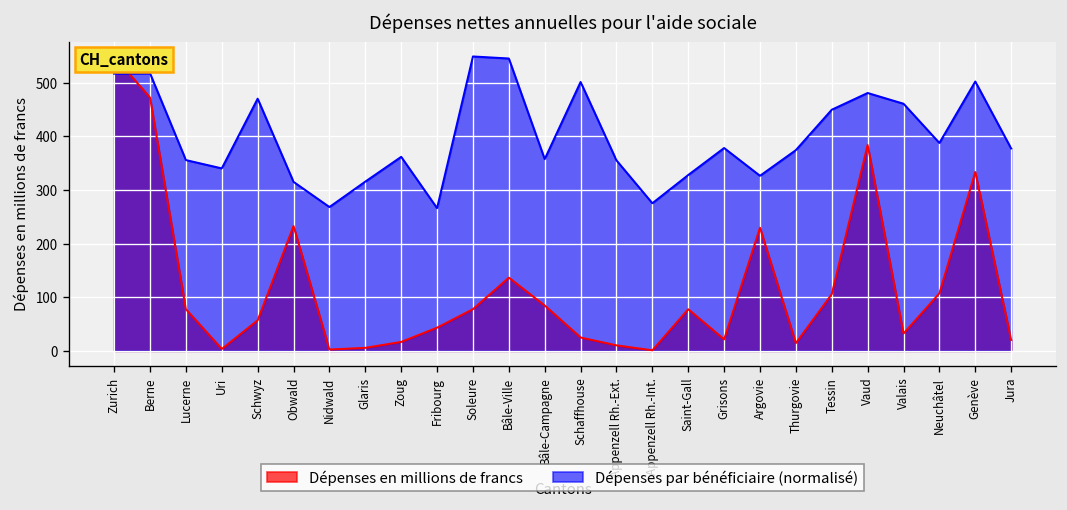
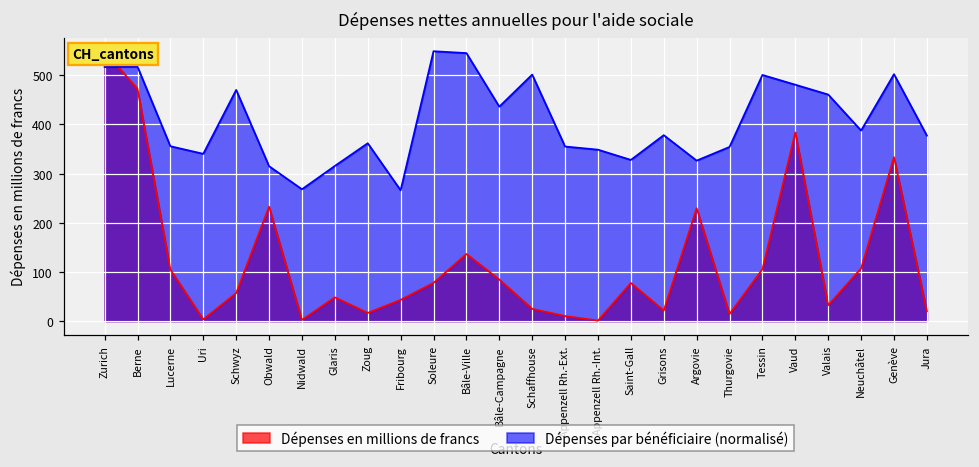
Dépenses en millions de francs, Lucerne: 80 -> 100
Dépenses en millions de francs, Glaris: 10 -> 50
Dépenses par bénéficiaire (normalisé), Bâle-Campagne: 360 -> 440
Dépenses par bénéficiaire (normalisé), Appenzell Rh.-Int.: 280 -> 350
Dépenses par bénéficiaire (normalisé), Thurgovie: 370 -> 350
Dépenses par bénéficiaire (normalisé), Tessin: 450 -> 500
